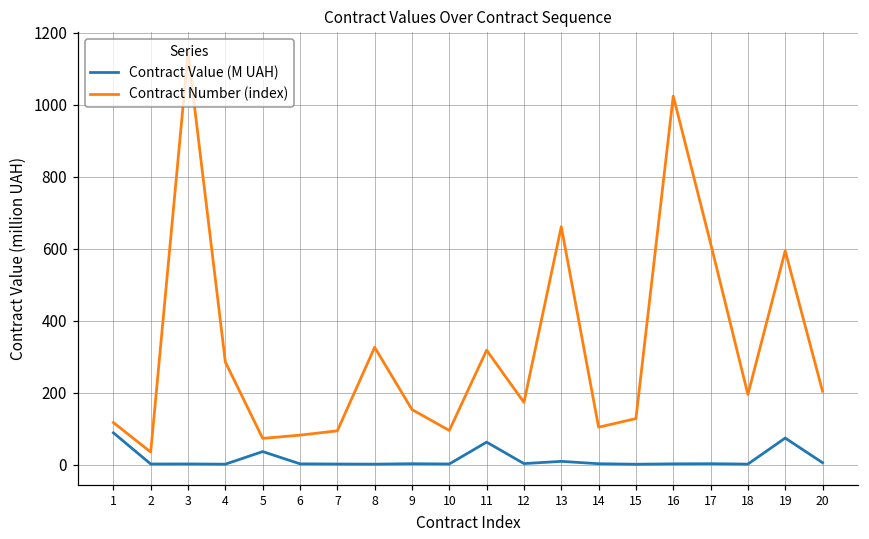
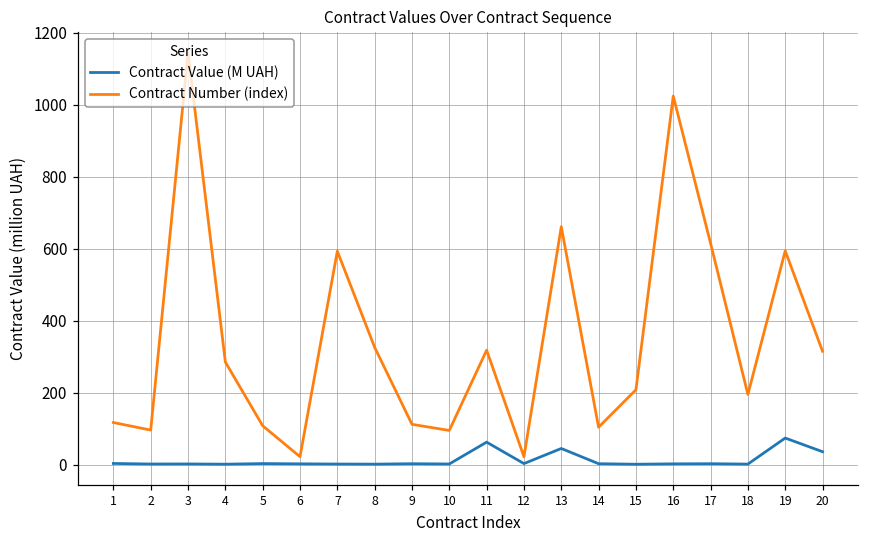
Contract Value (M UAH), 1: 90 -> 0
Contract Number (index), 2: 40 -> 100
Contract Value (M UAH), 5: 40 -> 0
Contract Number (index), 5: 70 -> 110
Contract Number (index), 6: 80 -> 20
Contract Number (index), 7: 90 -> 590
Contract Number (index), 9: 150 -> 110
Contract Number (index), 12: 170 -> 20
Contract Value (M UAH), 13: 10 -> 40
Contract Number (index), 15: 130 -> 210
Contract Value (M UAH), 20: 10 -> 40
Contract Number (index), 20: 200 -> 320
